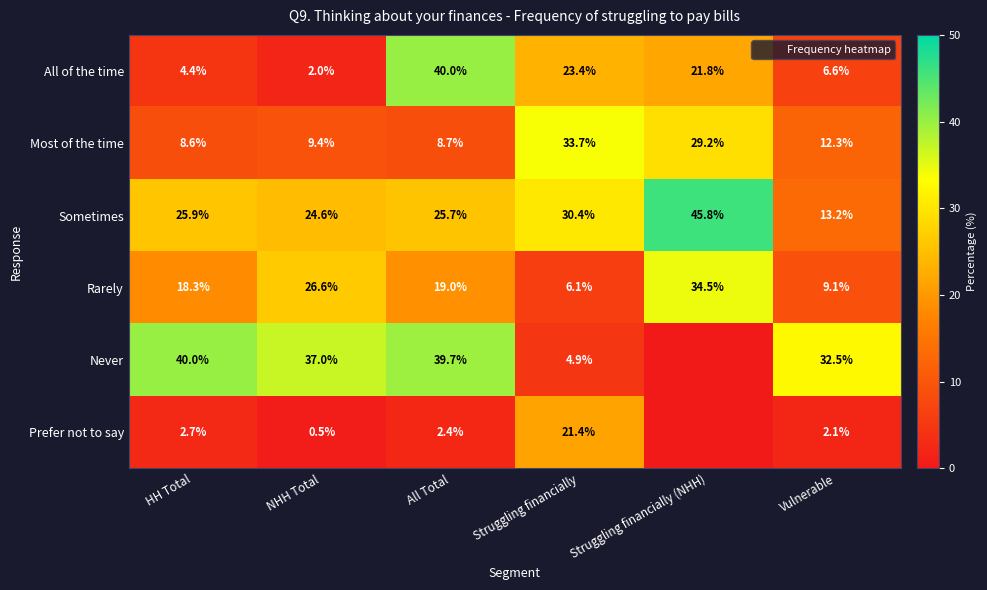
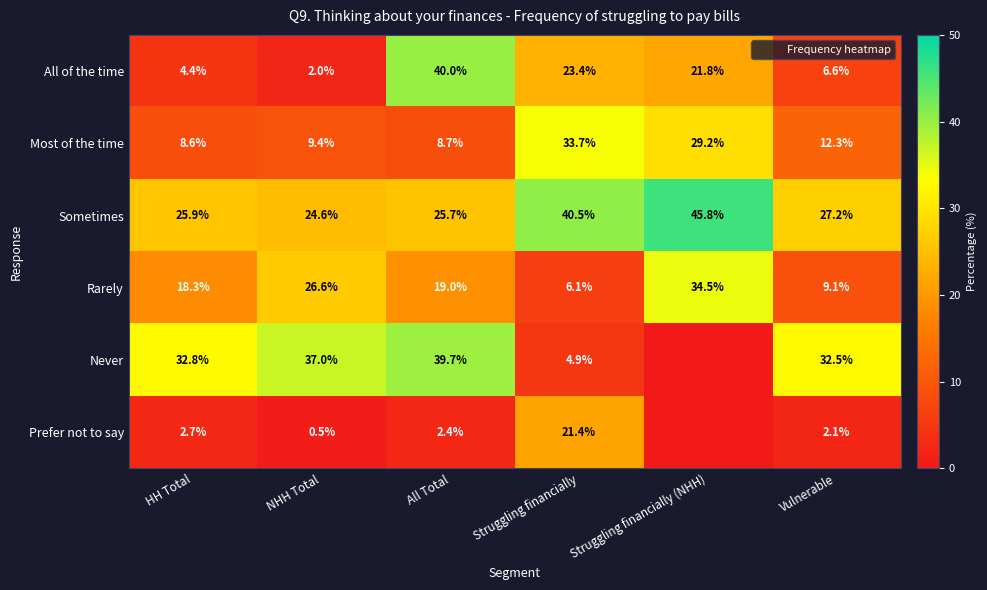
Sometimes, Struggling financially: 30.4% -> 40.5%
Sometimes, Vulnerable: 13.2% -> 27.2%
Never, HH Total: 40.0% -> 32.8%
